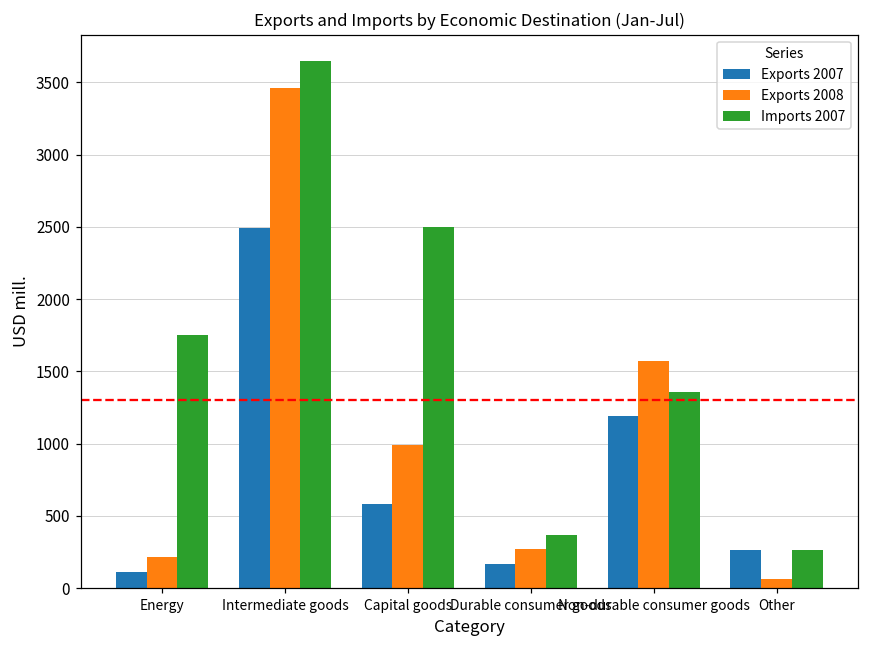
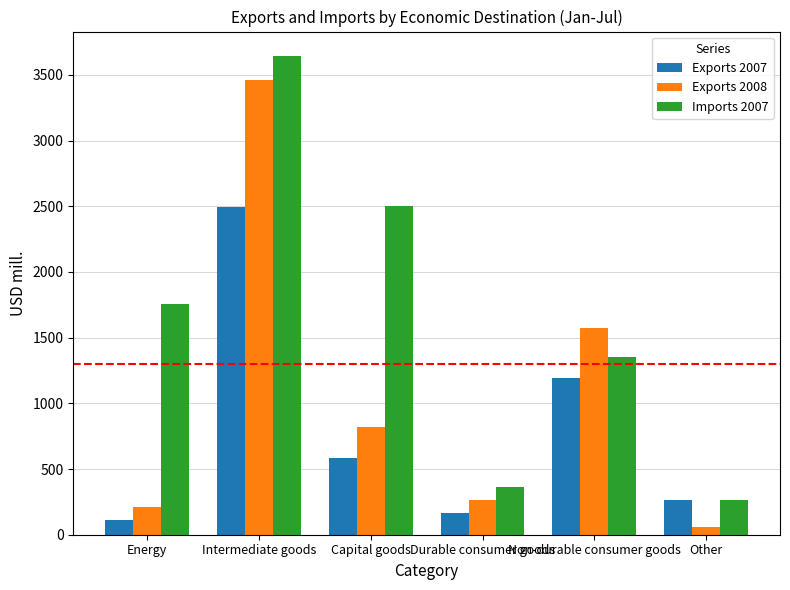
Exports 2008, Capital goods: 990 -> 820
